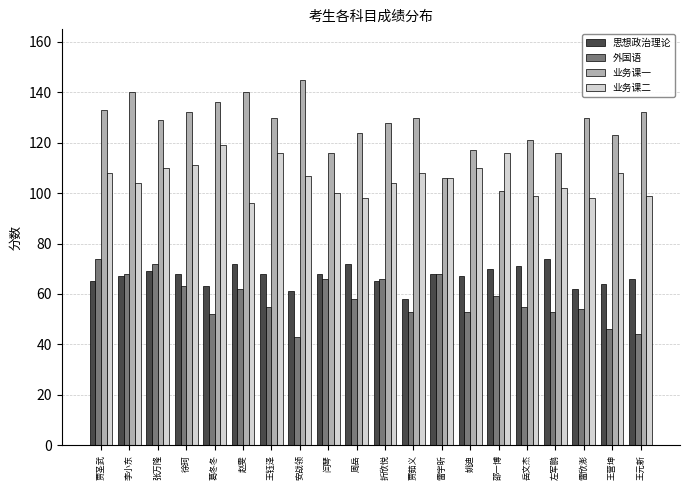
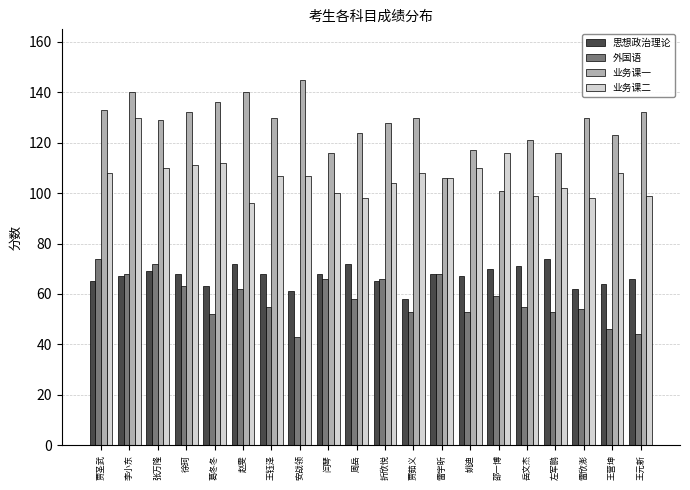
业务课二, 李小东: 104 -> 130
业务课二, 葛冬冬: 119 -> 112
业务课二, 王钰泽: 116 -> 107
